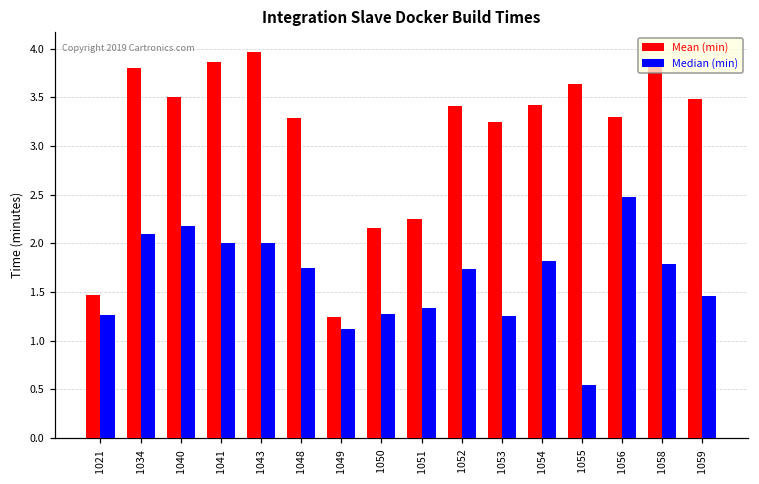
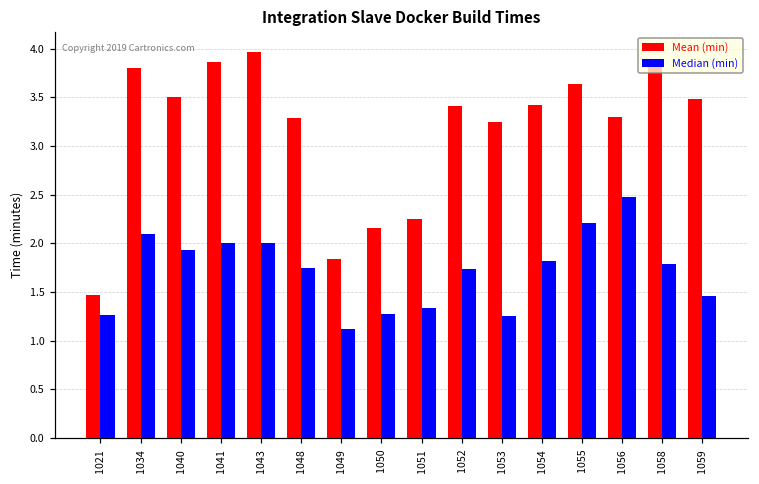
Median (min), 1040: 2.2 -> 1.9
Mean (min), 1049: 1.2 -> 1.8
Median (min), 1055: 0.5 -> 2.2
